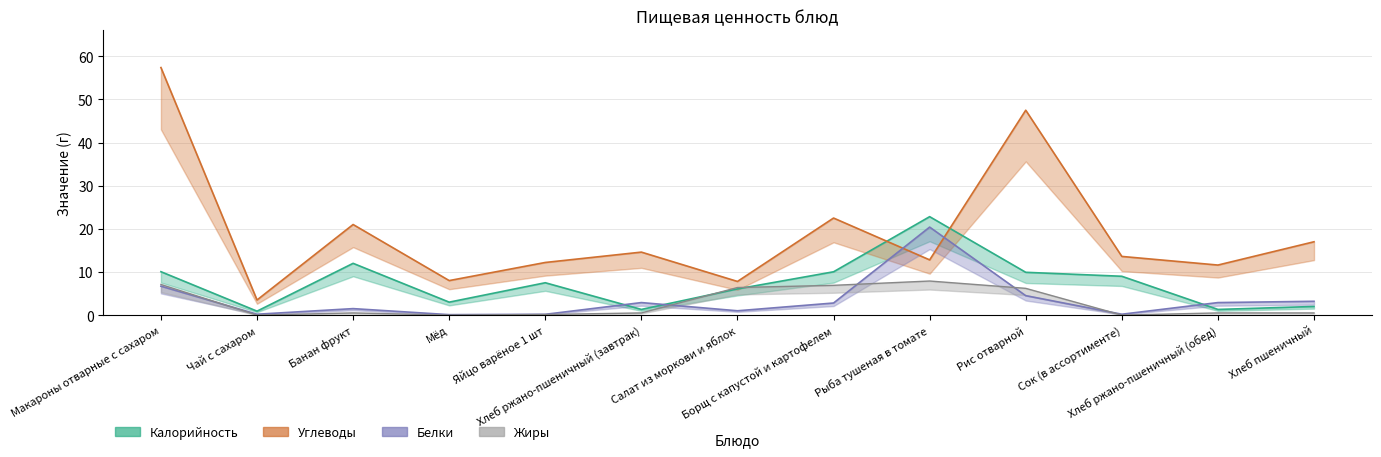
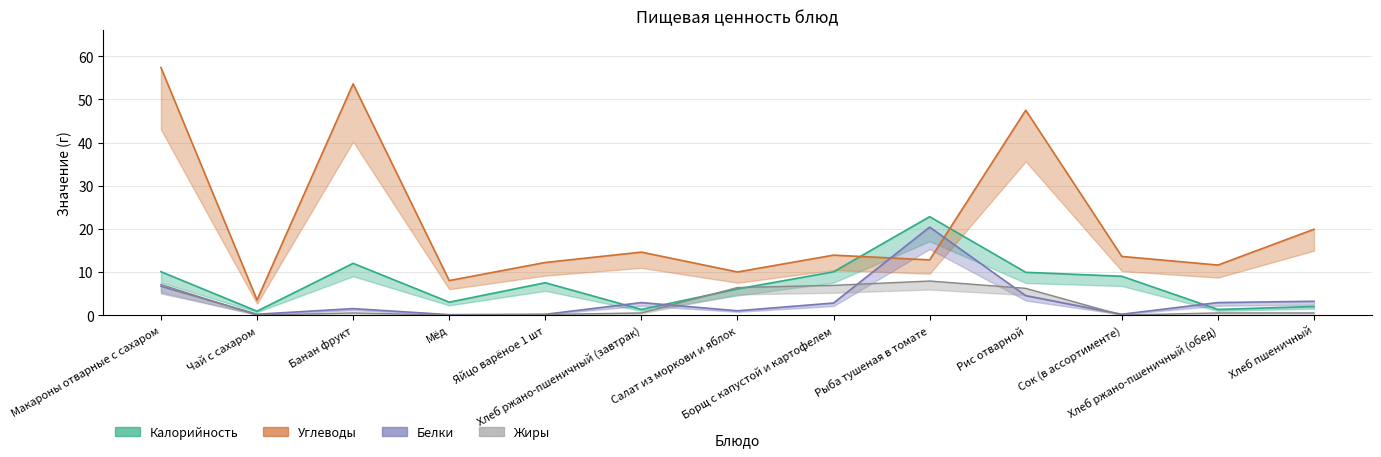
Углеводы, Банан фрукт: 21 -> 54
Углеводы, Салат из моркови и яблок: 8 -> 10
Углеводы, Борщ с капустой и картофелем: 23 -> 14
Углеводы, Хлеб пшеничный: 17 -> 20
